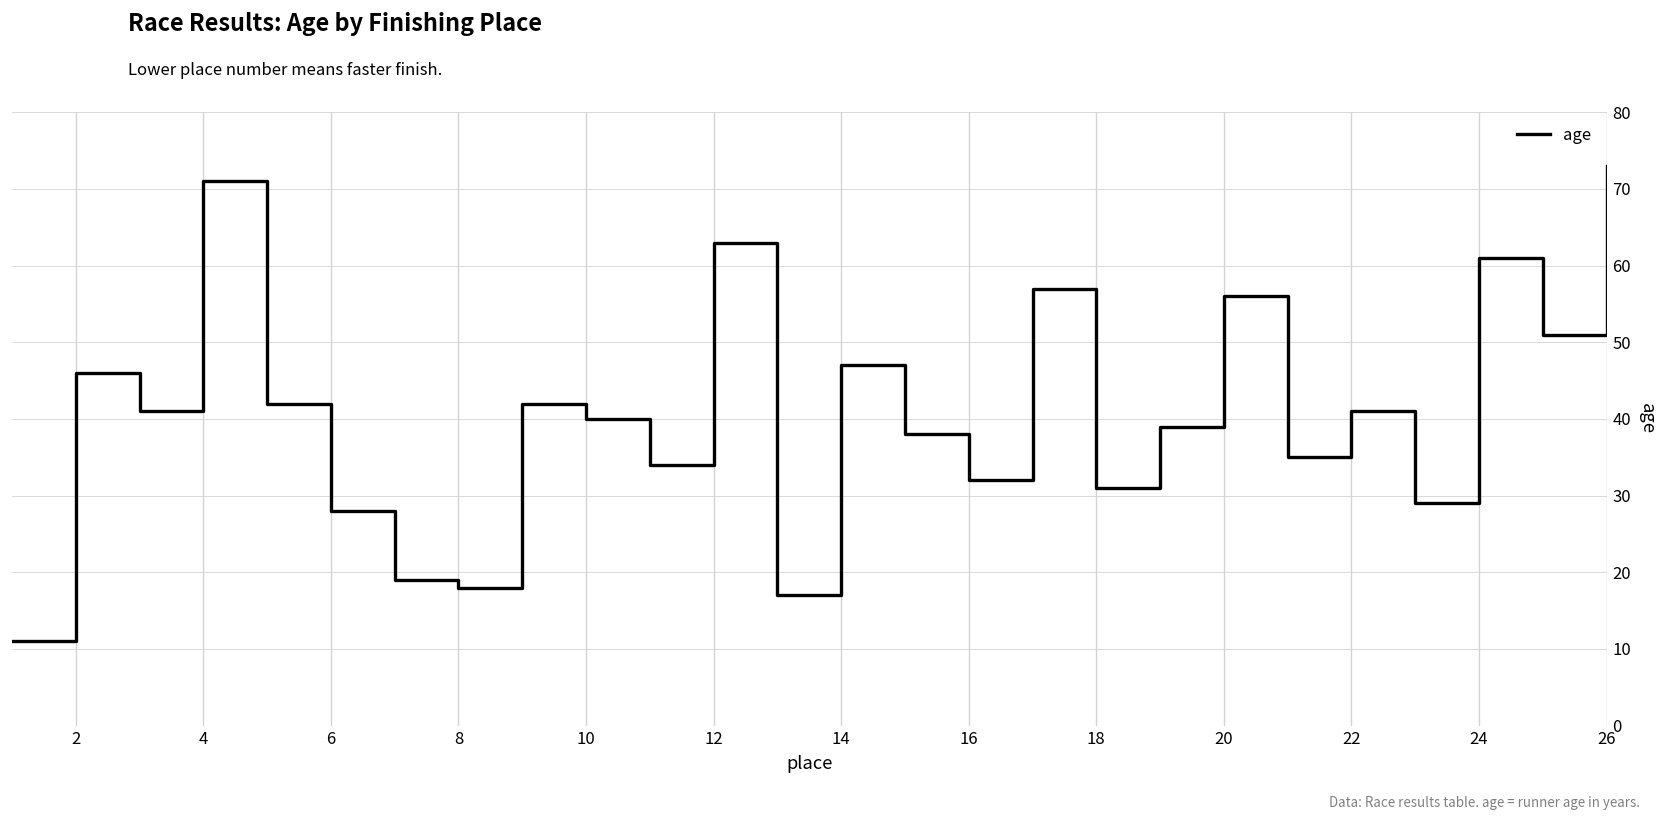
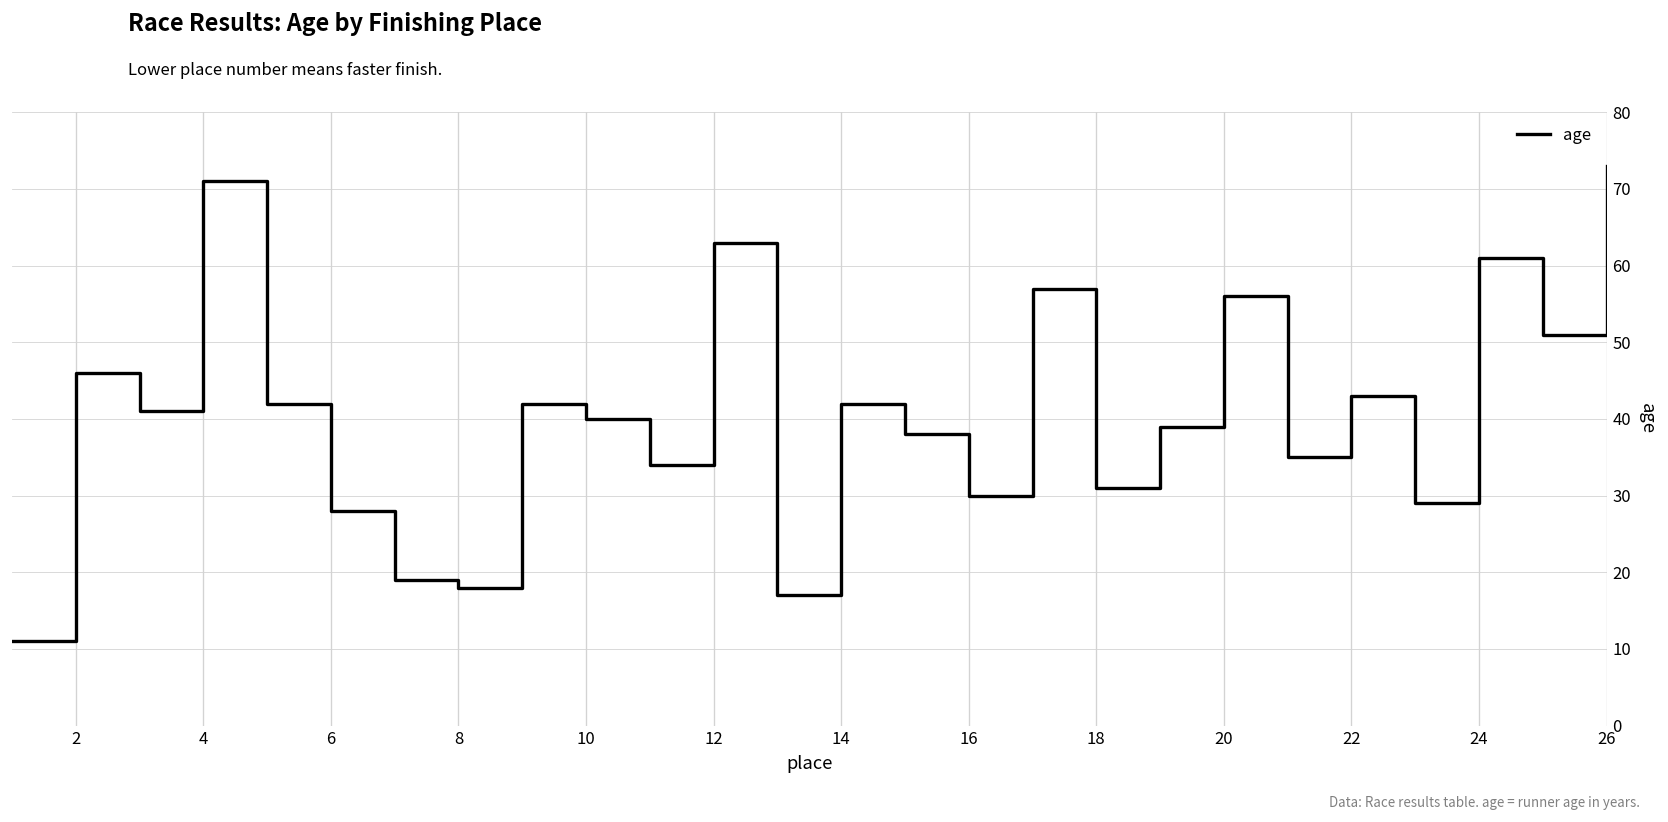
14: 47 -> 42
16: 32 -> 30
22: 41 -> 43
